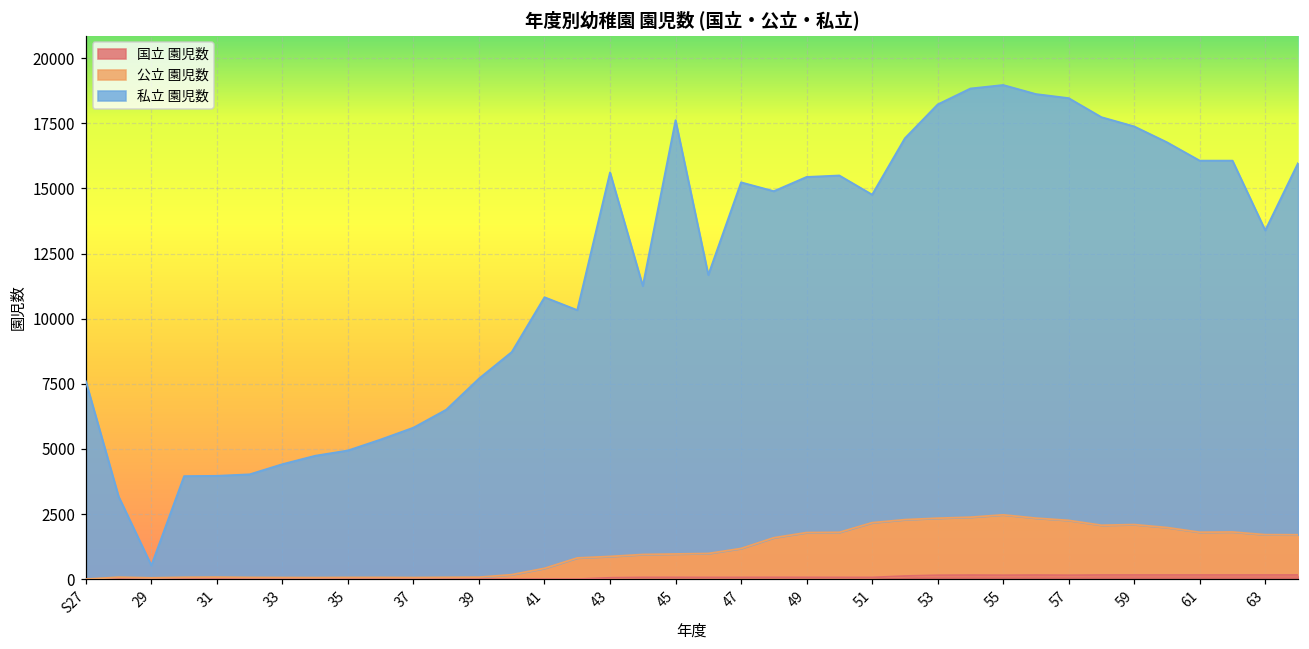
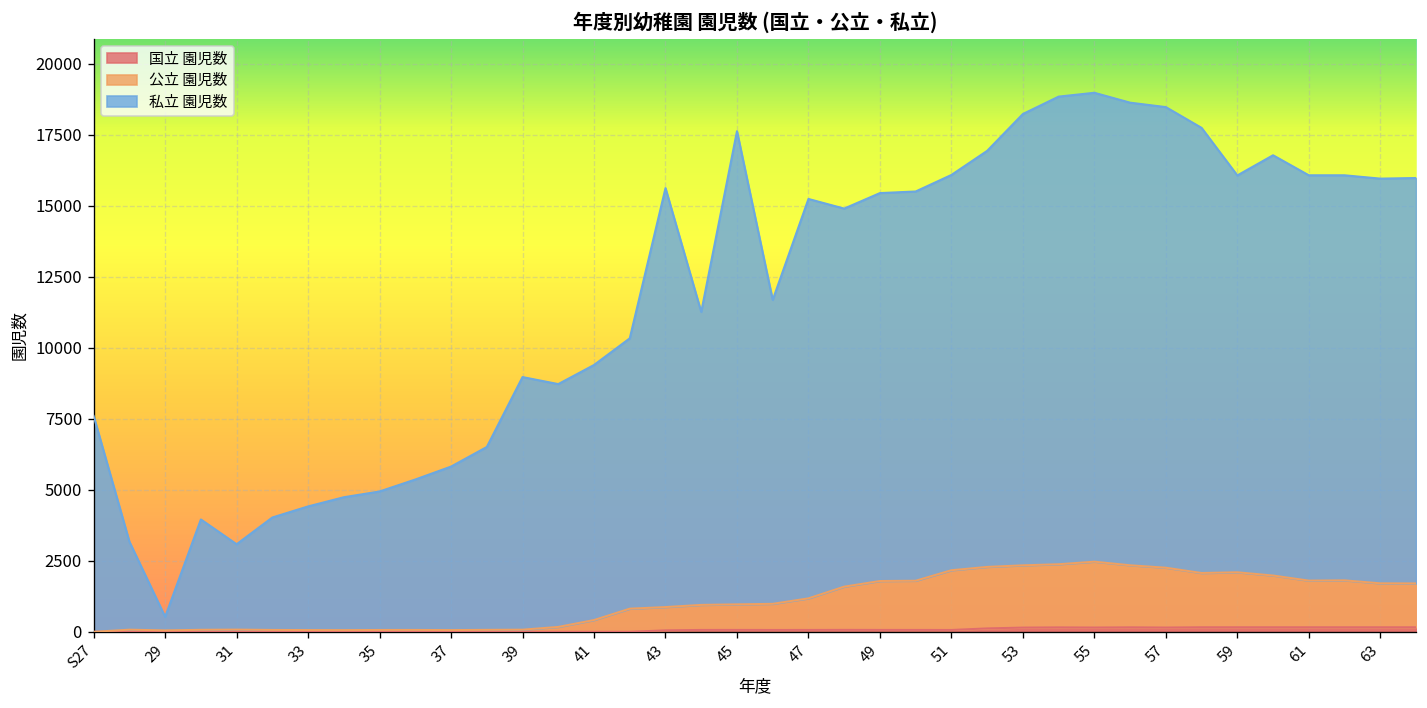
私立 園児数, 31: 3900 -> 3000
私立 園児数, 39: 7600 -> 8900
私立 園児数, 41: 10400 -> 9000
私立 園児数, 51: 12600 -> 13900
私立 園児数, 59: 15300 -> 14000
私立 園児数, 63: 11700 -> 14200
